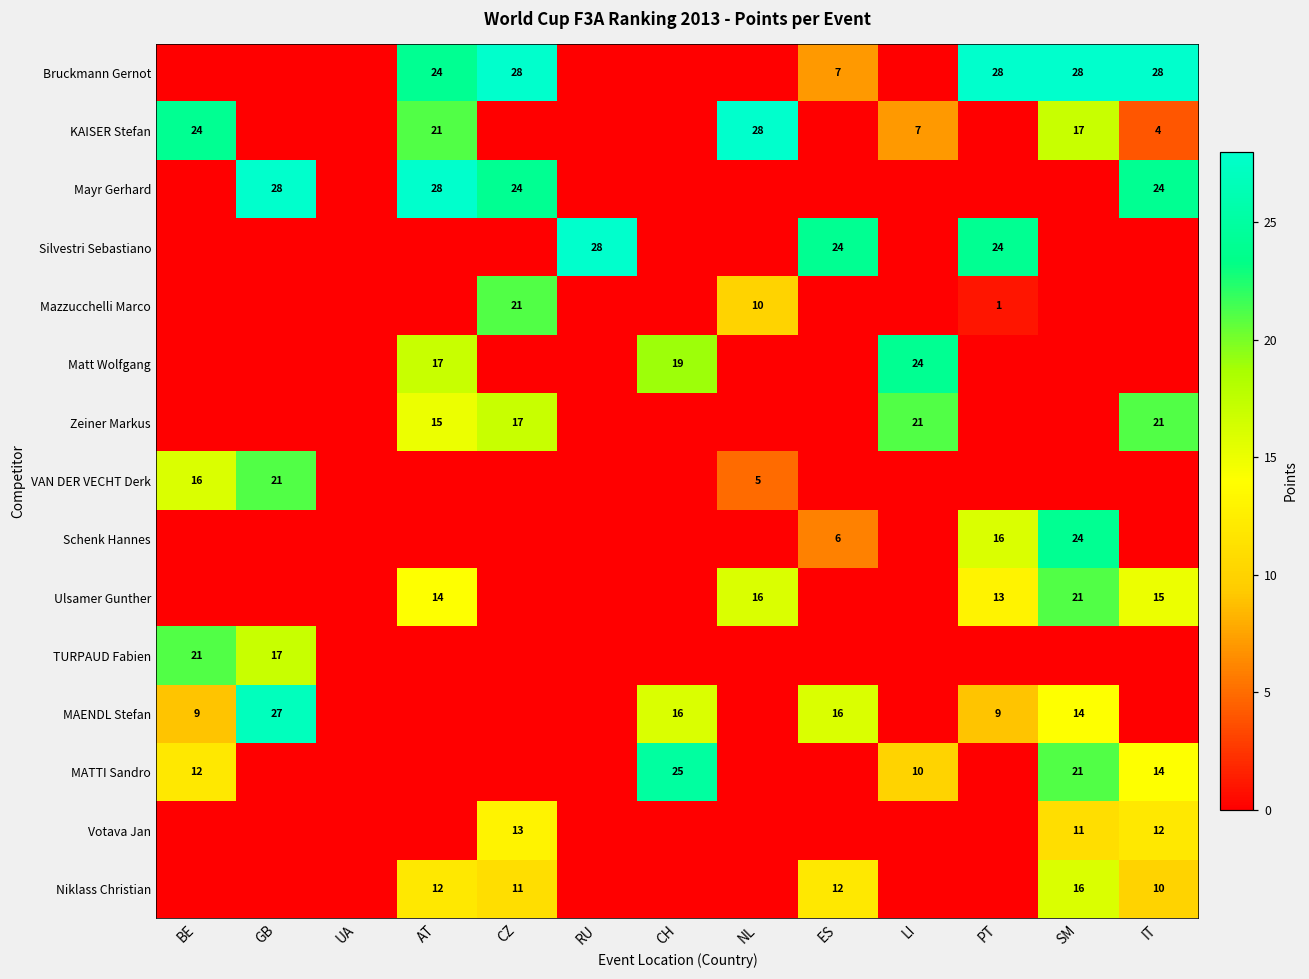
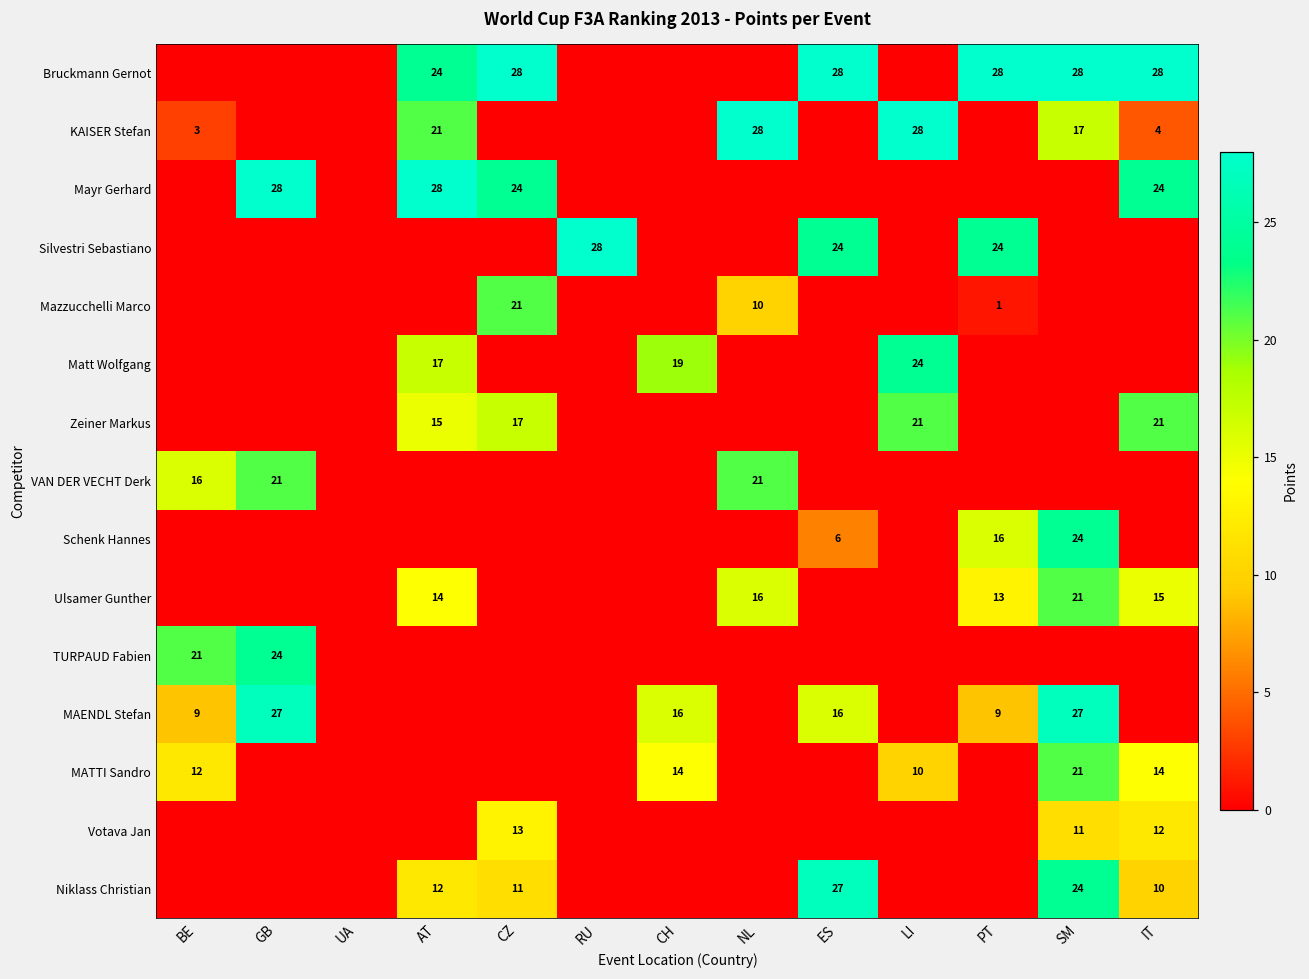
Bruckmann Gernot, ES: 7 -> 28
KAISER Stefan, BE: 24 -> 3
KAISER Stefan, LI: 7 -> 28
VAN DER VECHT Derk, NL: 5 -> 21
TURPAUD Fabien, GB: 17 -> 24
MAENDL Stefan, SM: 14 -> 27
MATTI Sandro, CH: 25 -> 14
Niklass Christian, ES: 12 -> 27
Niklass Christian, SM: 16 -> 24
